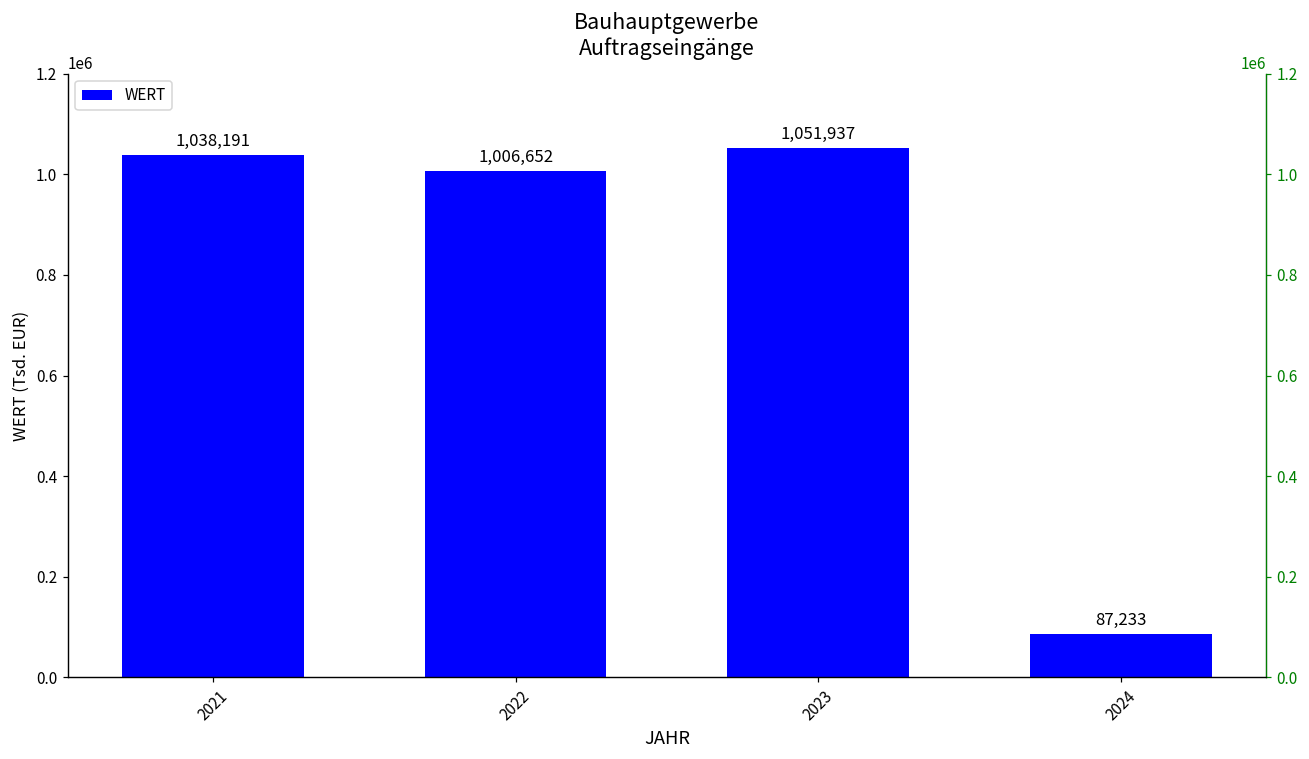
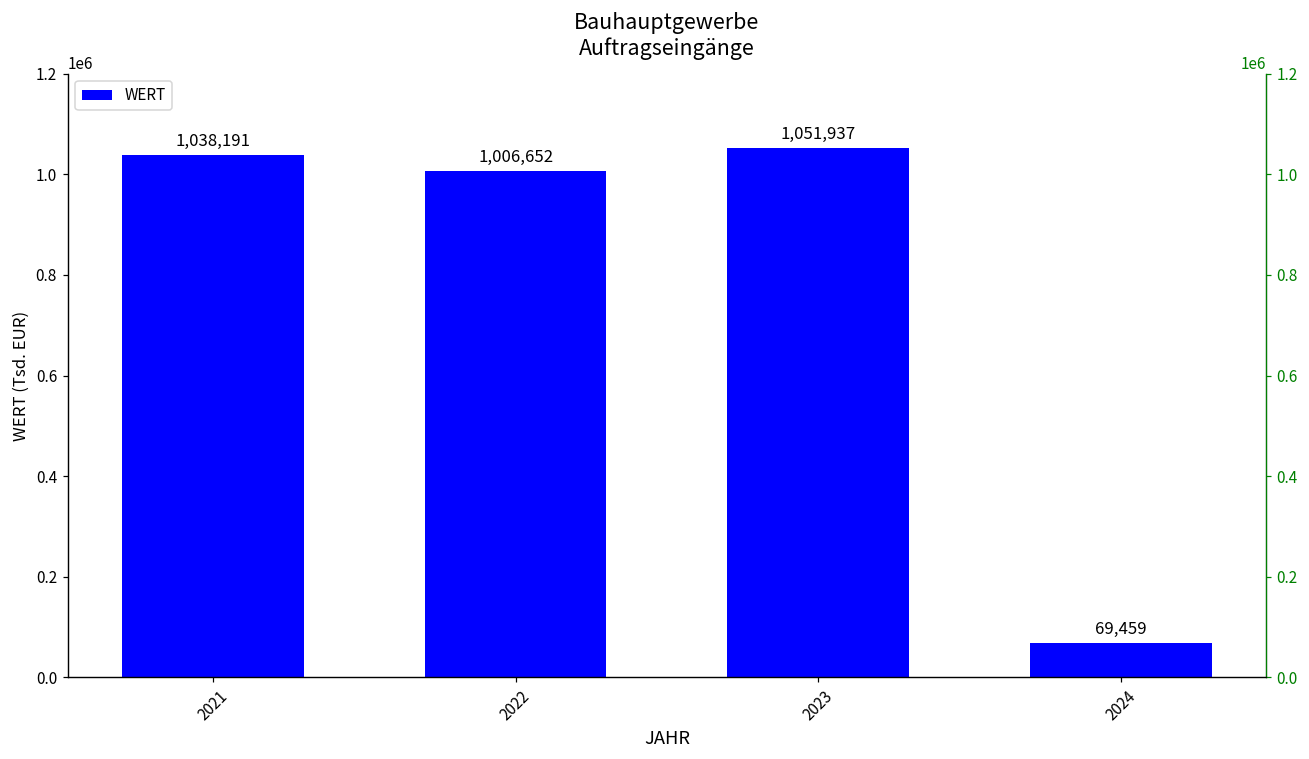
2024: 87,233 -> 69,459
